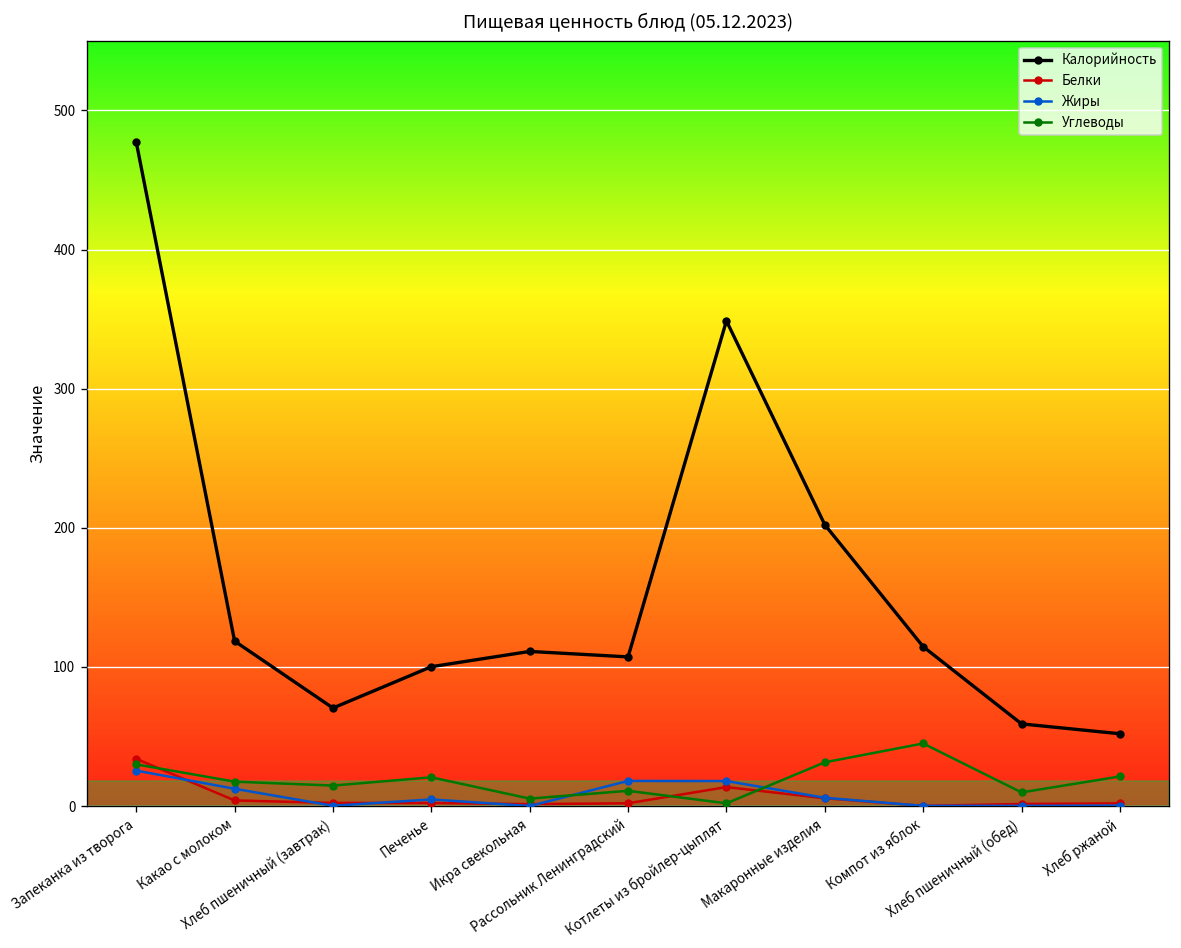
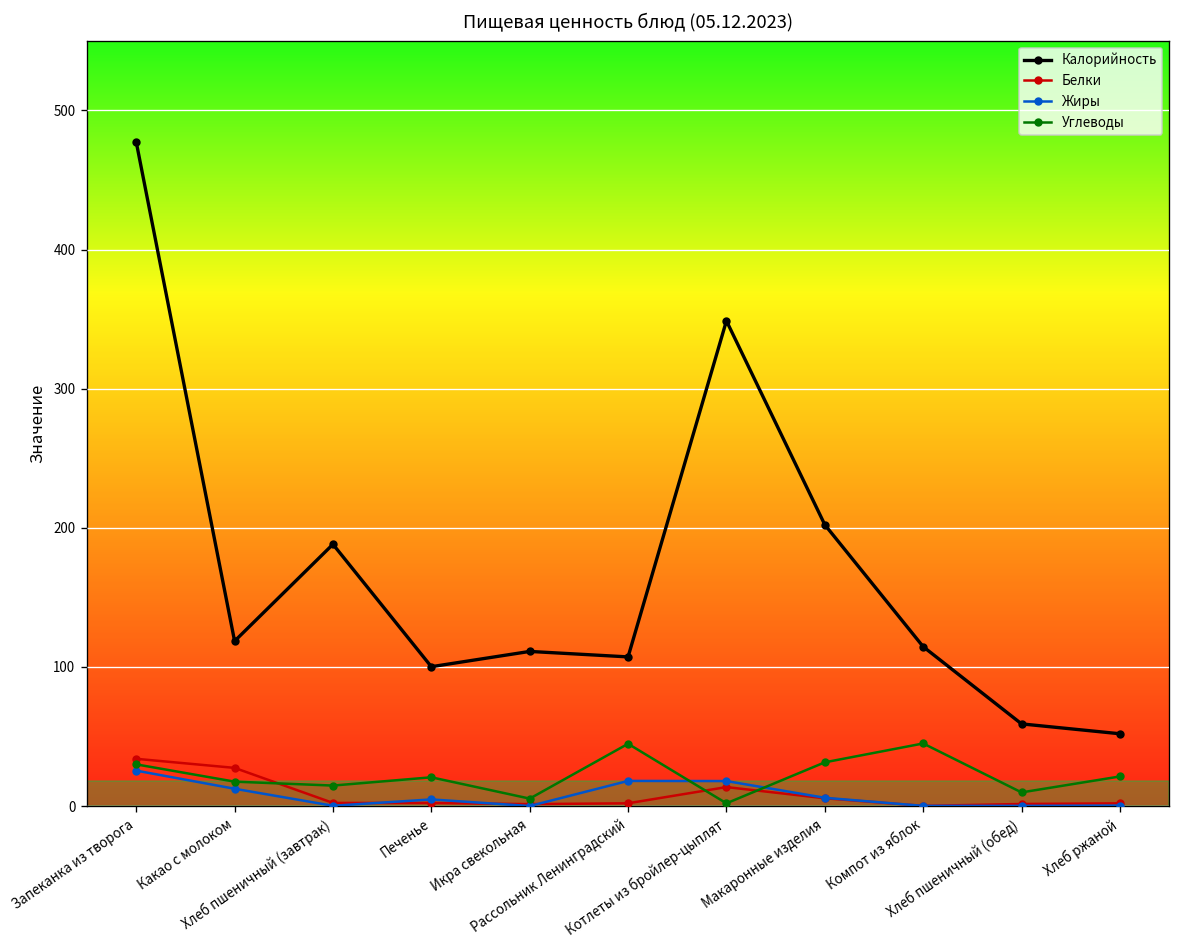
Белки, Какао с молоком: 4 -> 27
Калорийность, Хлеб пшеничный (завтрак): 71 -> 188
Углеводы, Рассольник Ленинградский: 11 -> 45
